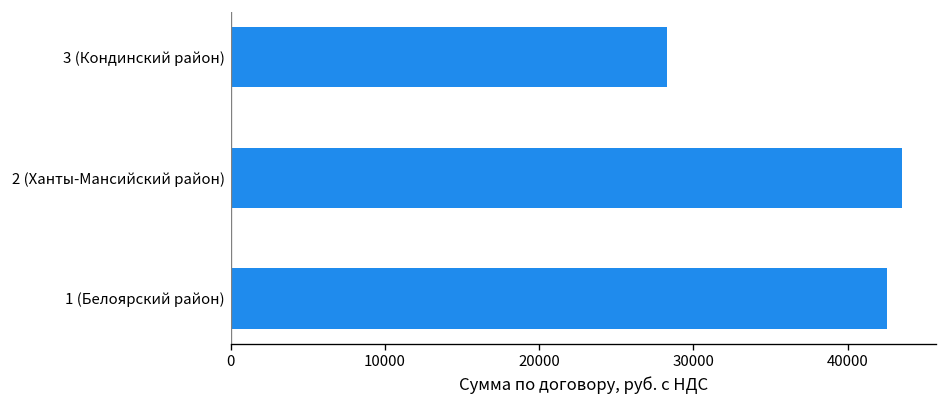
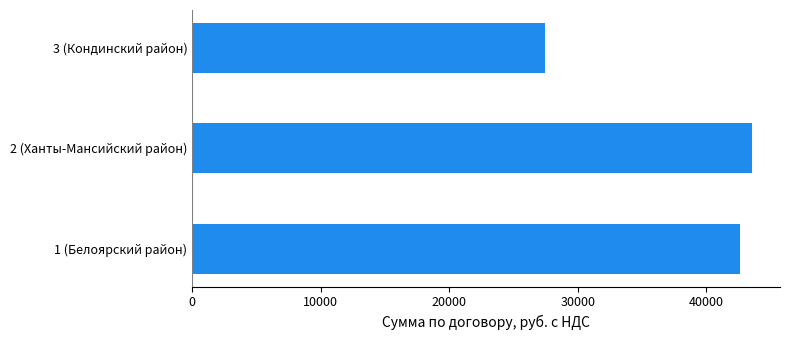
3 (Кондинский район): 28300 -> 27400
